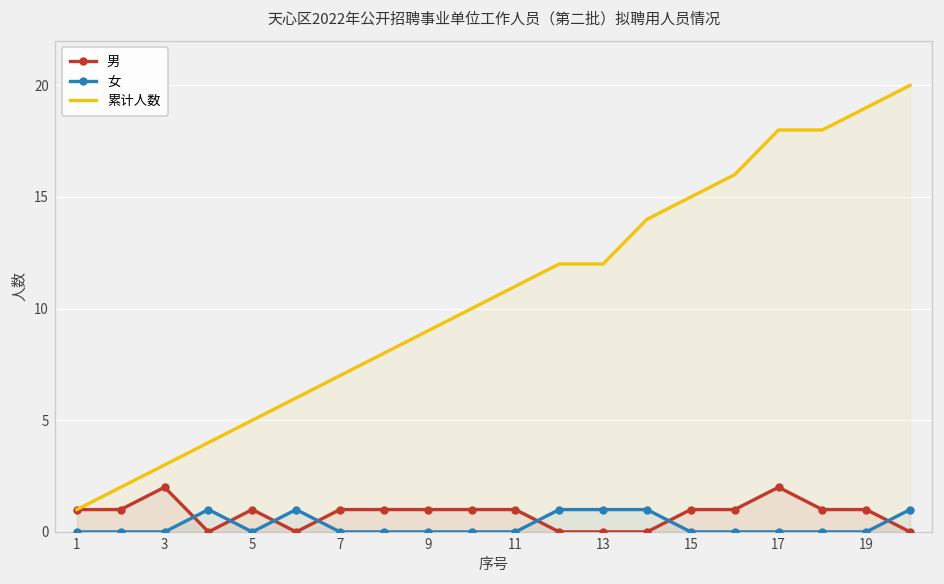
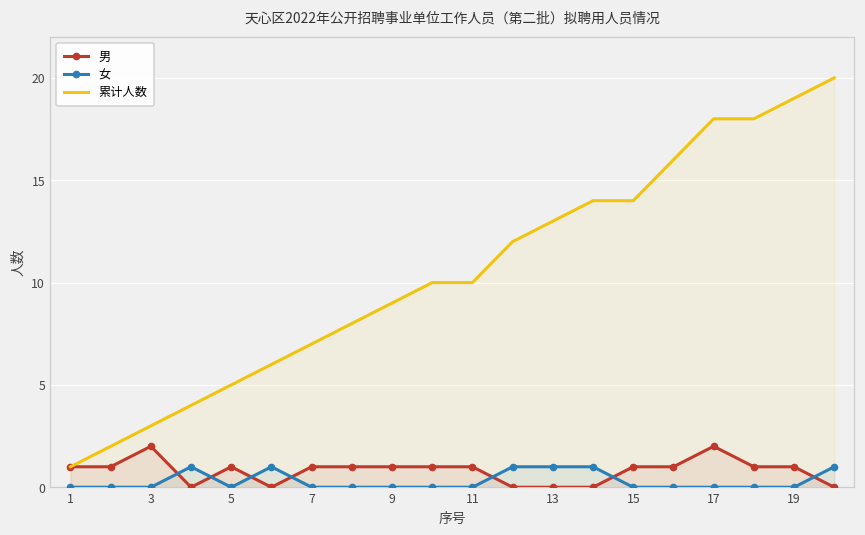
累计人数, 11: 11 -> 10
累计人数, 13: 12 -> 13
累计人数, 15: 15 -> 14
